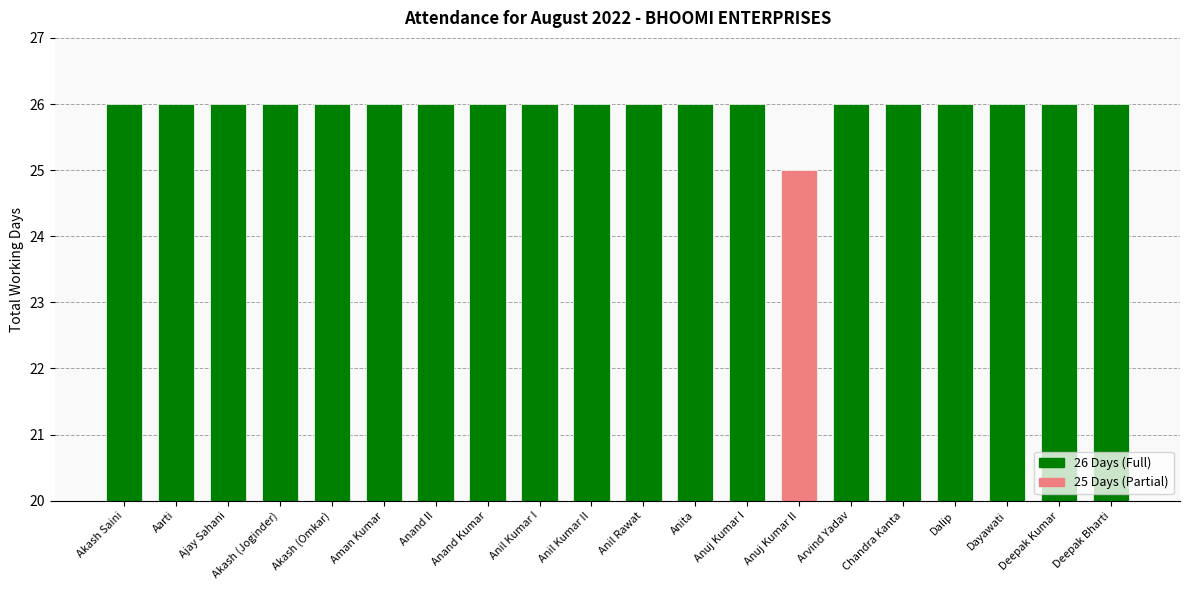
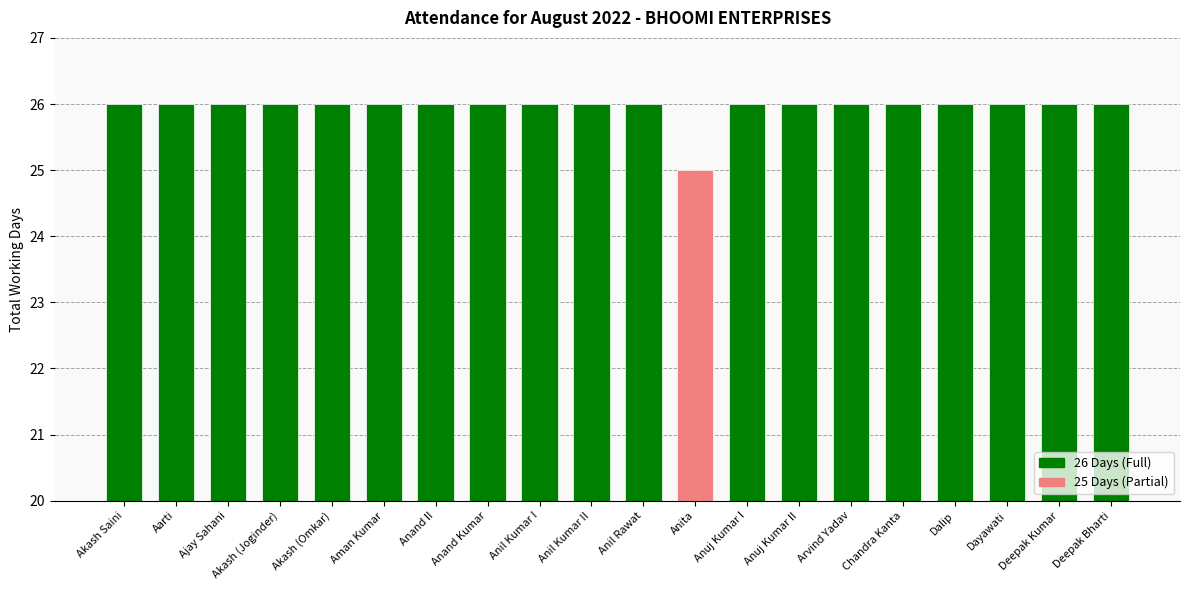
Anita: 26 -> 25
Anuj Kumar II: 25 -> 26
